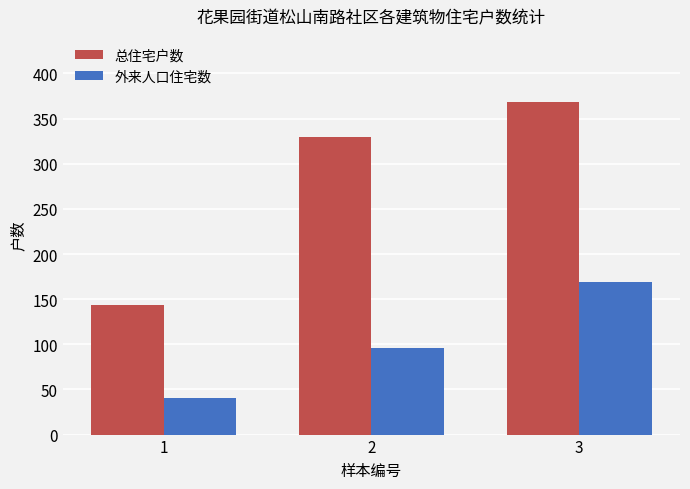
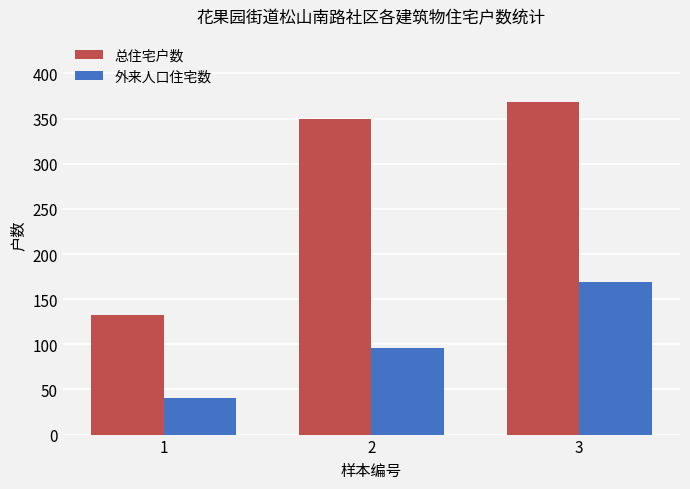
总住宅户数, 1: 140 -> 130
总住宅户数, 2: 330 -> 350
